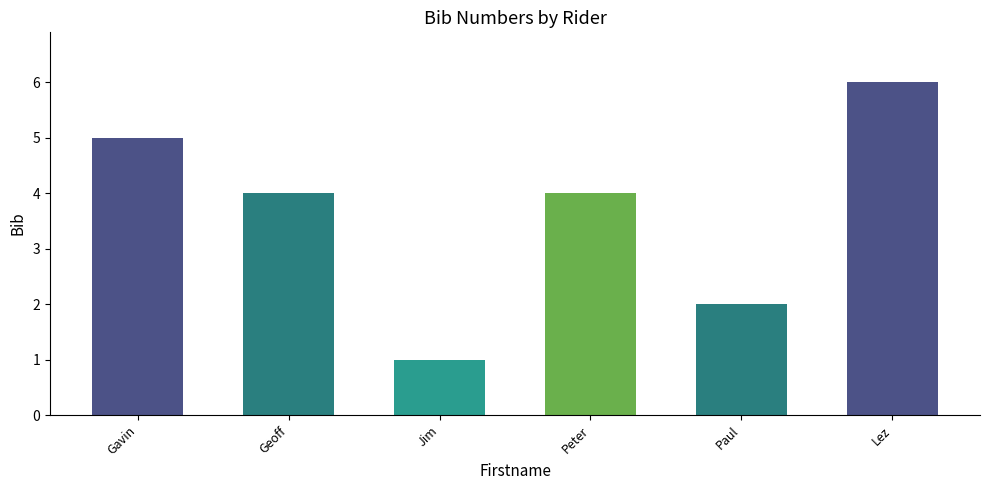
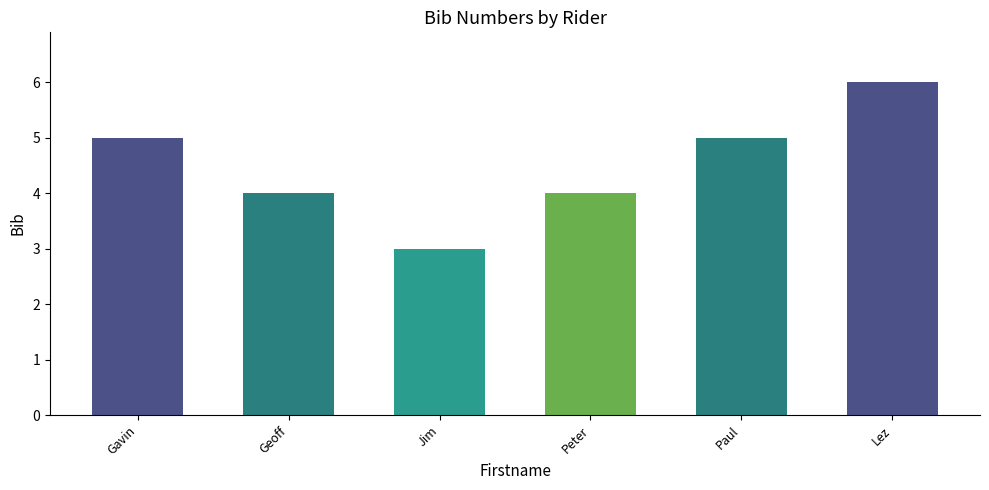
Jim: 1 -> 3
Paul: 2 -> 5
